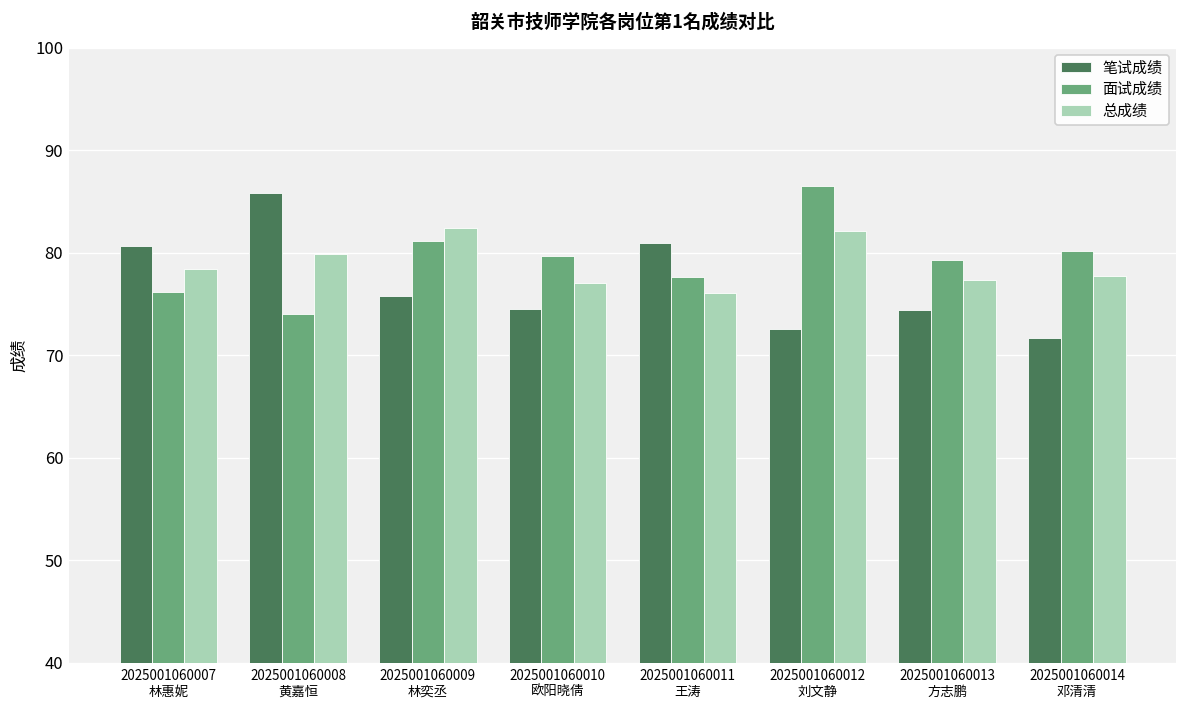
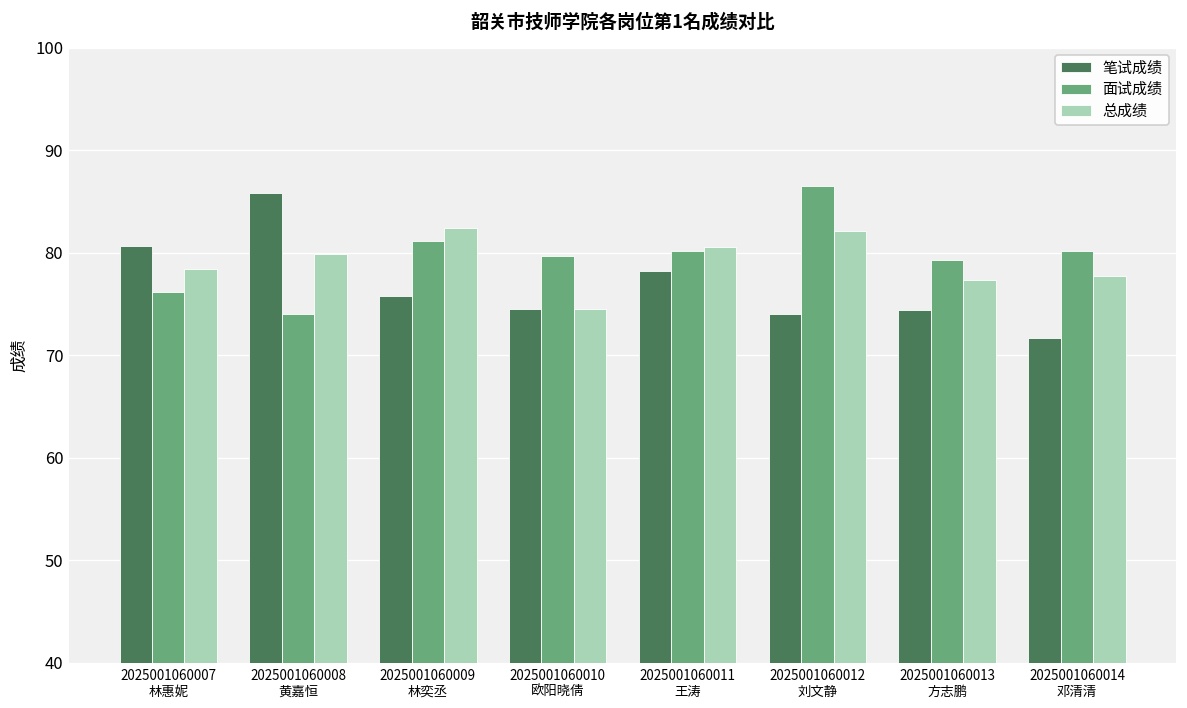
总成绩, 2025001060010 欧阳晓倩: 77 -> 75
笔试成绩, 2025001060011 王涛: 81 -> 78
面试成绩, 2025001060011 王涛: 78 -> 80
总成绩, 2025001060011 王涛: 76 -> 81
笔试成绩, 2025001060012 刘文静: 73 -> 74
